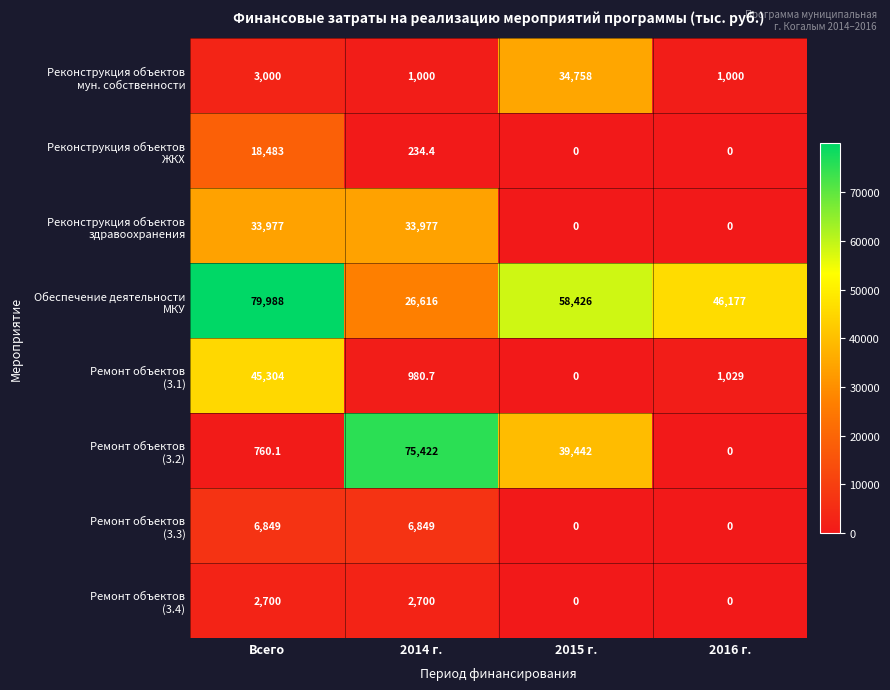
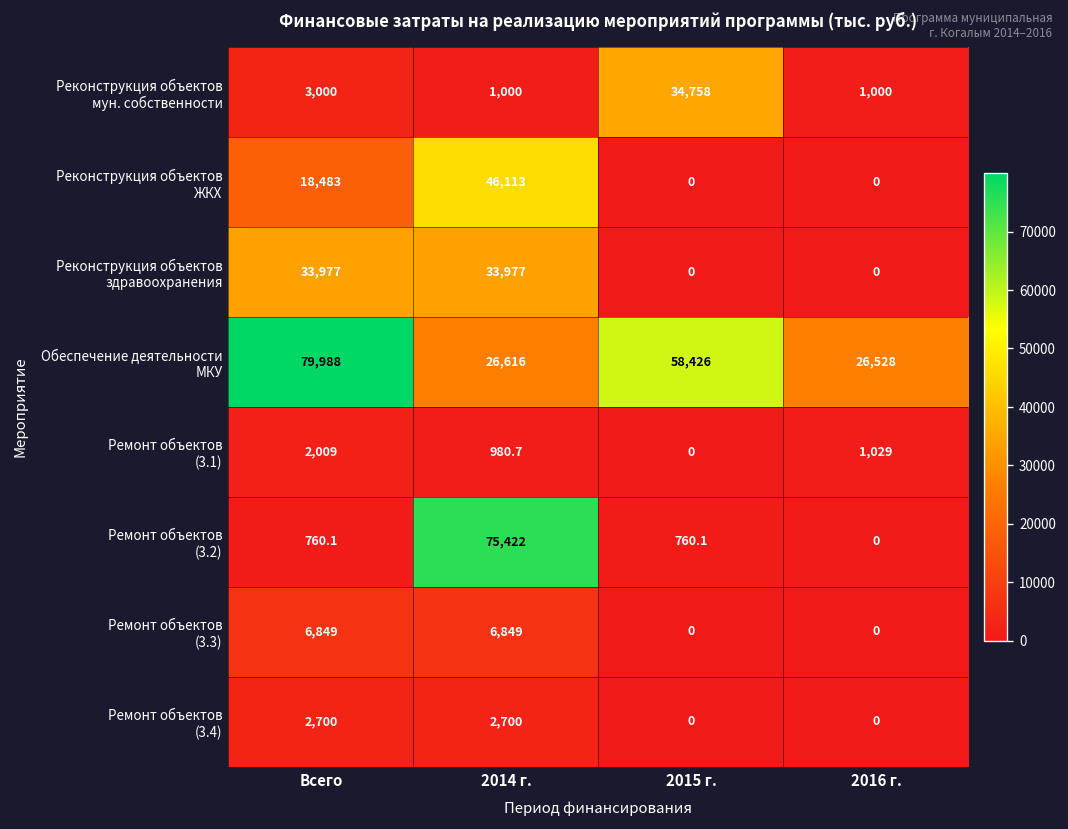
Реконструкция объектов ЖКХ, 2014 г.: 234.4 -> 46,113
Обеспечение деятельности МКУ, 2016 г.: 46,177 -> 26,528
Ремонт объектов (3.1), Всего: 45,304 -> 2,009
Ремонт объектов (3.2), 2015 г.: 39,442 -> 760.1
